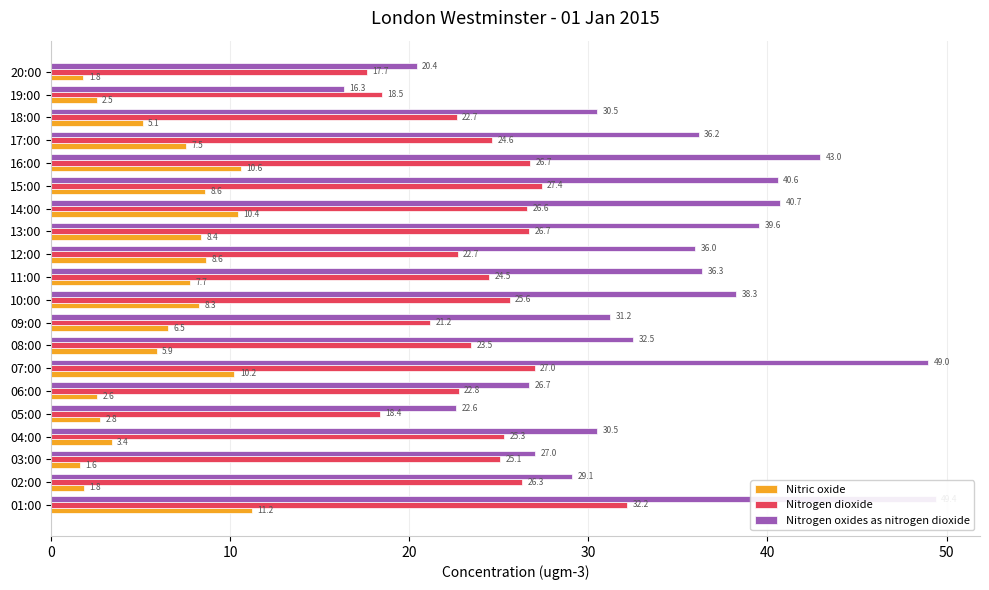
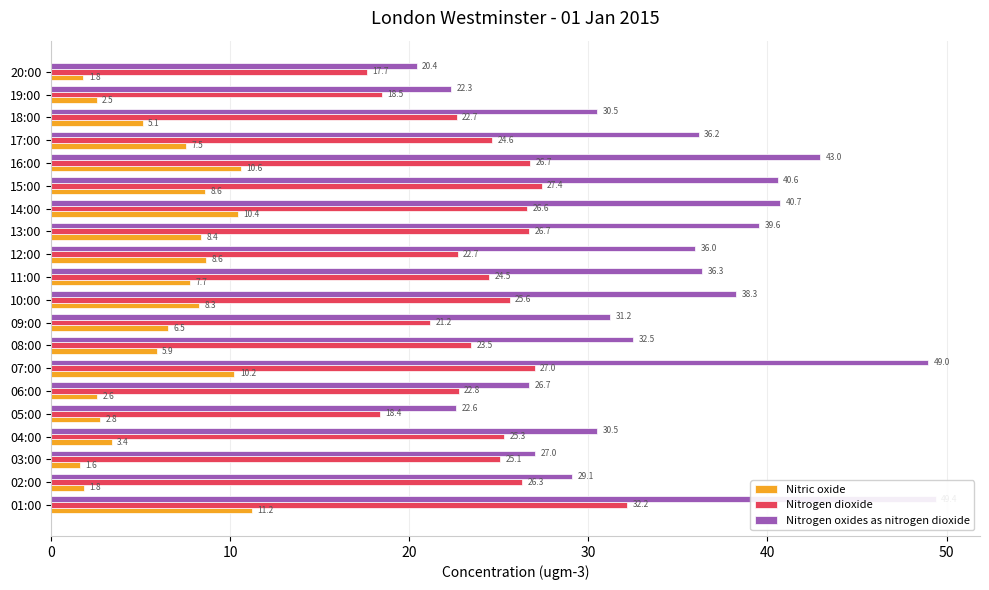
Nitrogen oxides as nitrogen dioxide, 19:00: 16.3 -> 22.3
